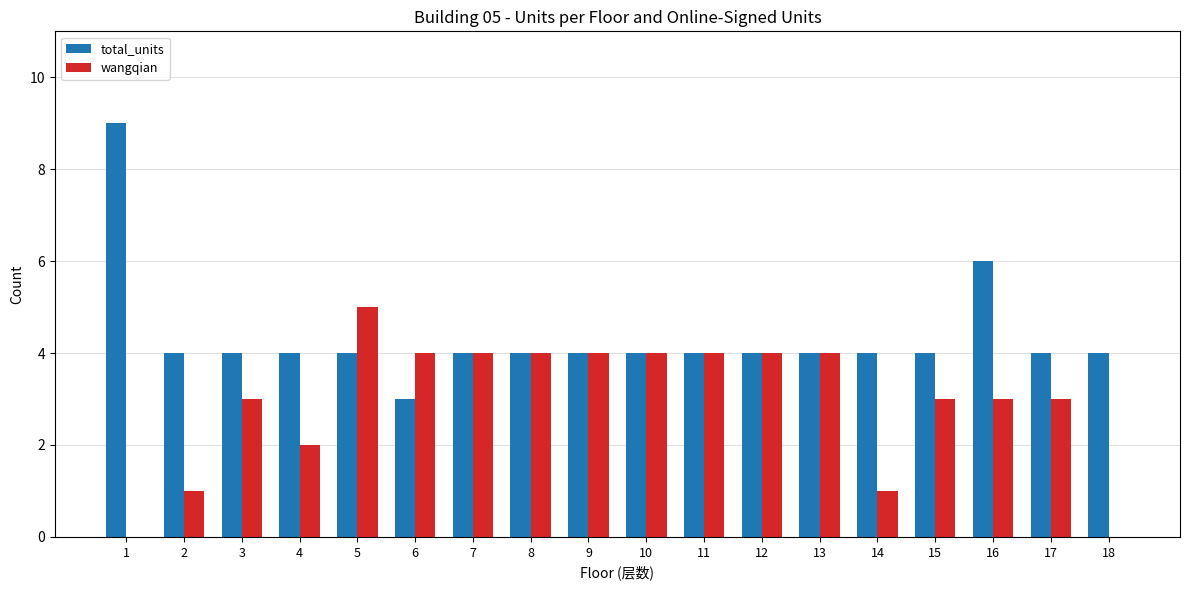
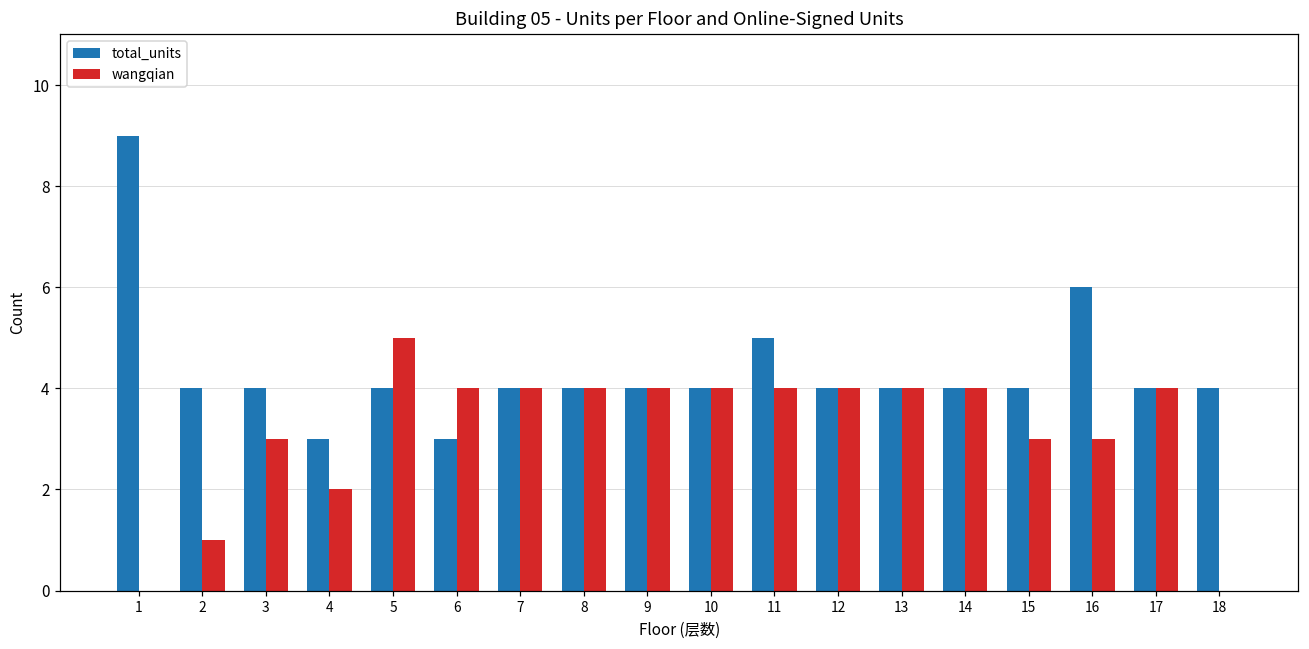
total_units, 4: 4 -> 3
total_units, 11: 4 -> 5
wangqian, 14: 1 -> 4
wangqian, 17: 3 -> 4
